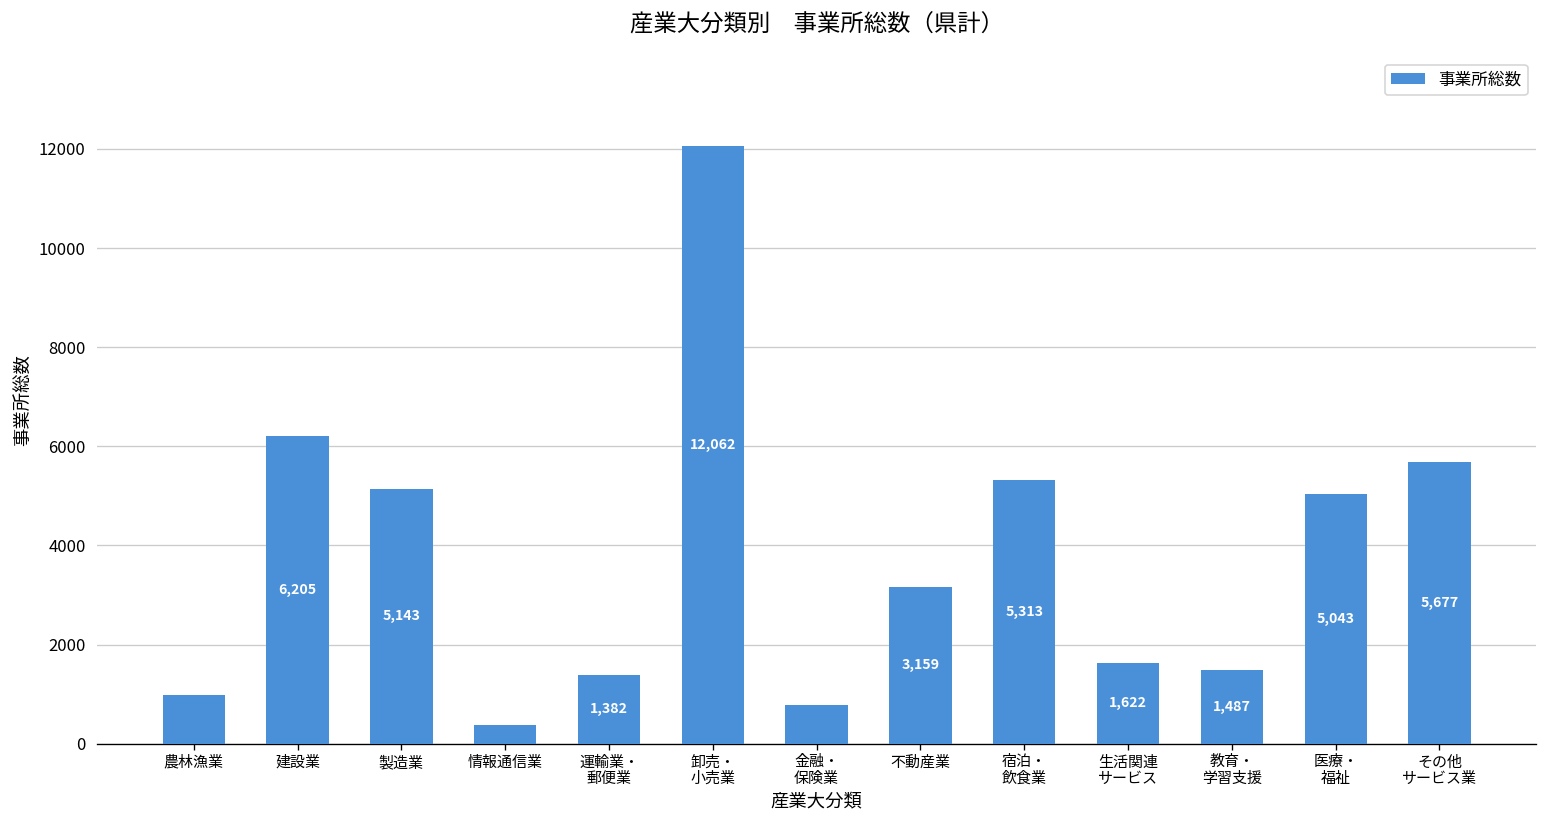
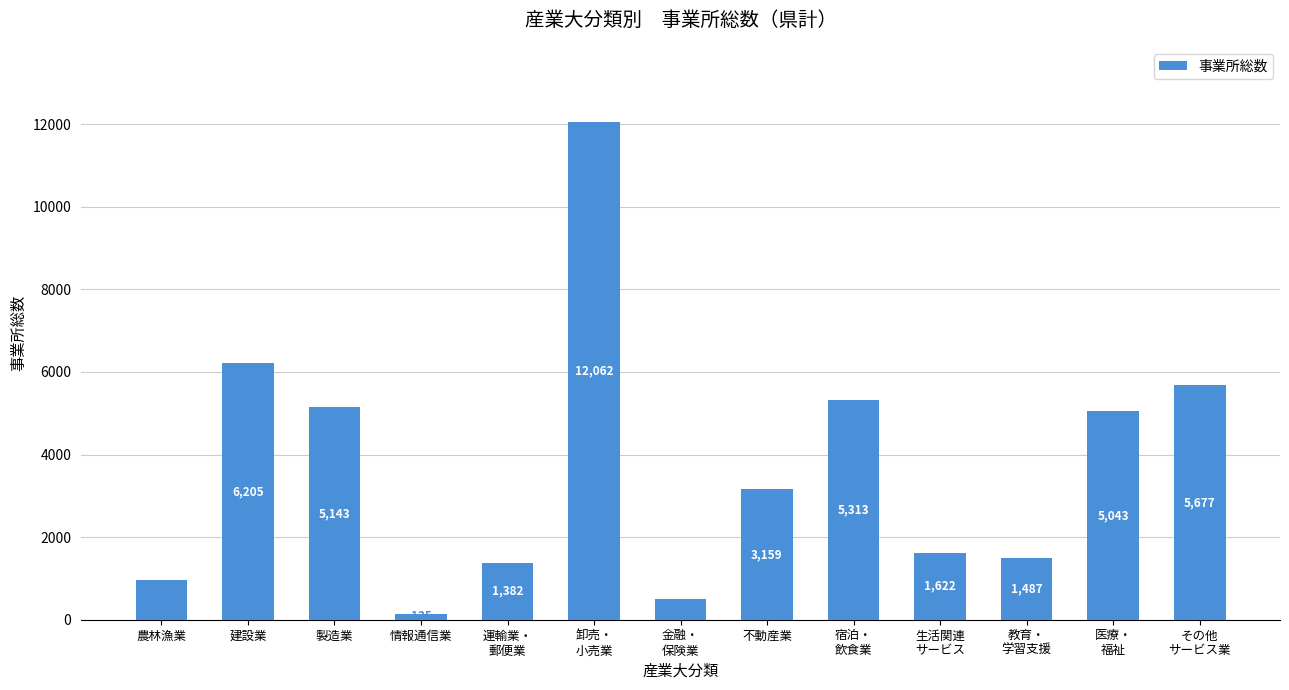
情報通信業: 400 -> 100
金融・ 保険業: 800 -> 500
